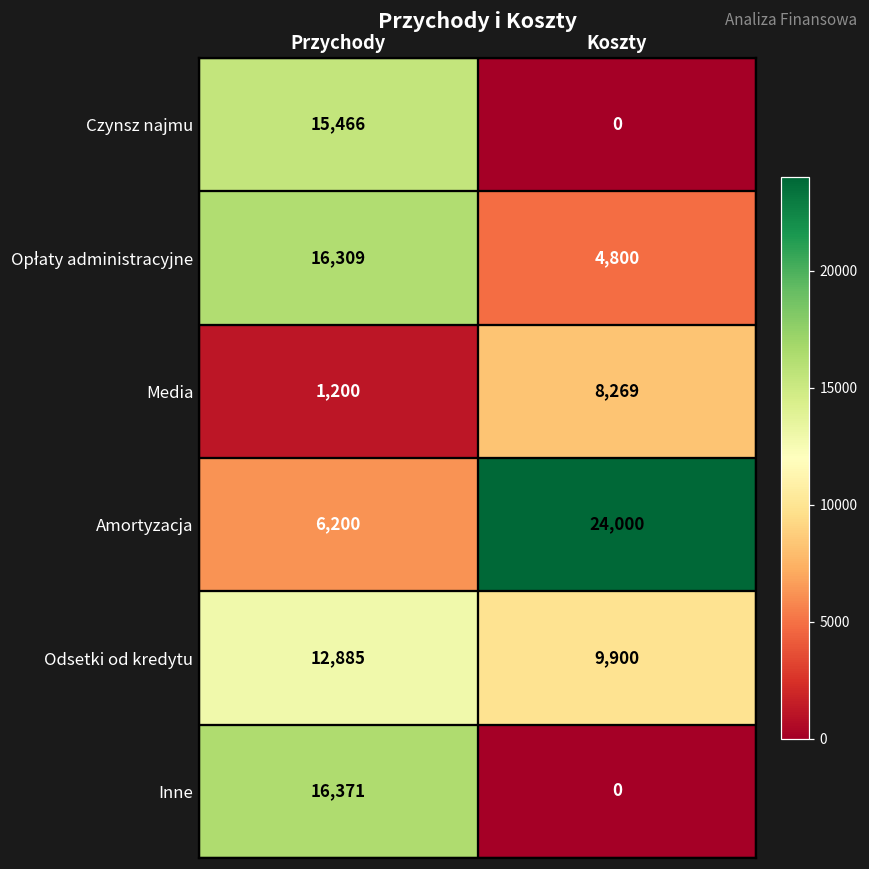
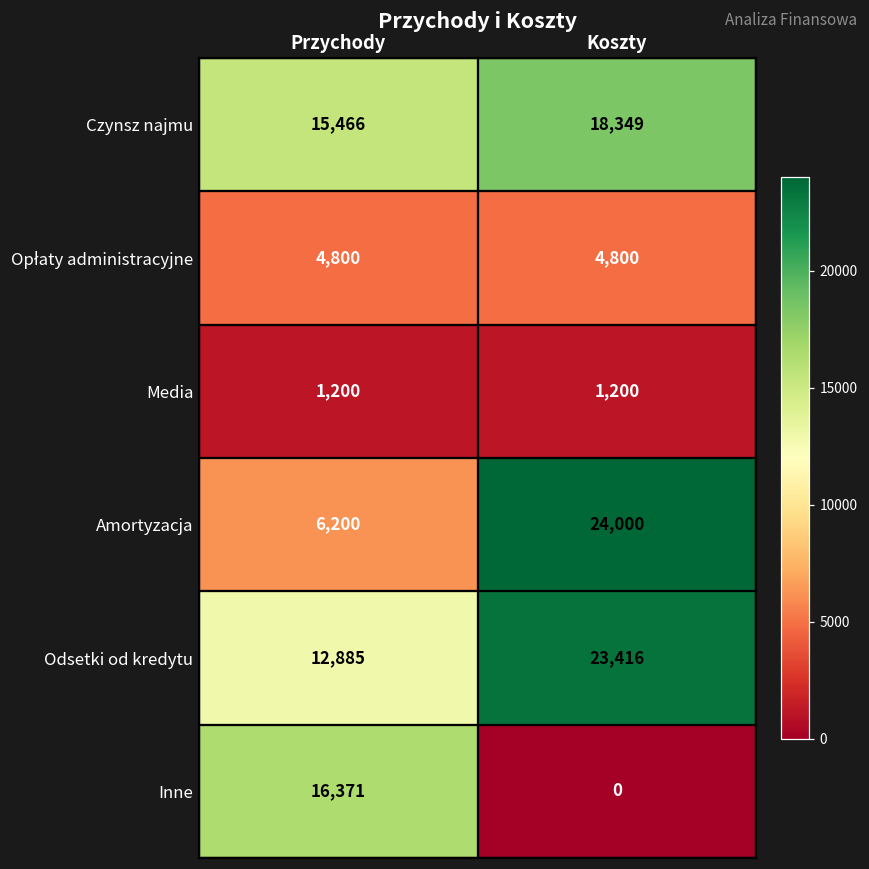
Czynsz najmu, Koszty: 0 -> 18,349
Opłaty administracyjne, Przychody: 16,309 -> 4,800
Media, Koszty: 8,269 -> 1,200
Odsetki od kredytu, Koszty: 9,900 -> 23,416
